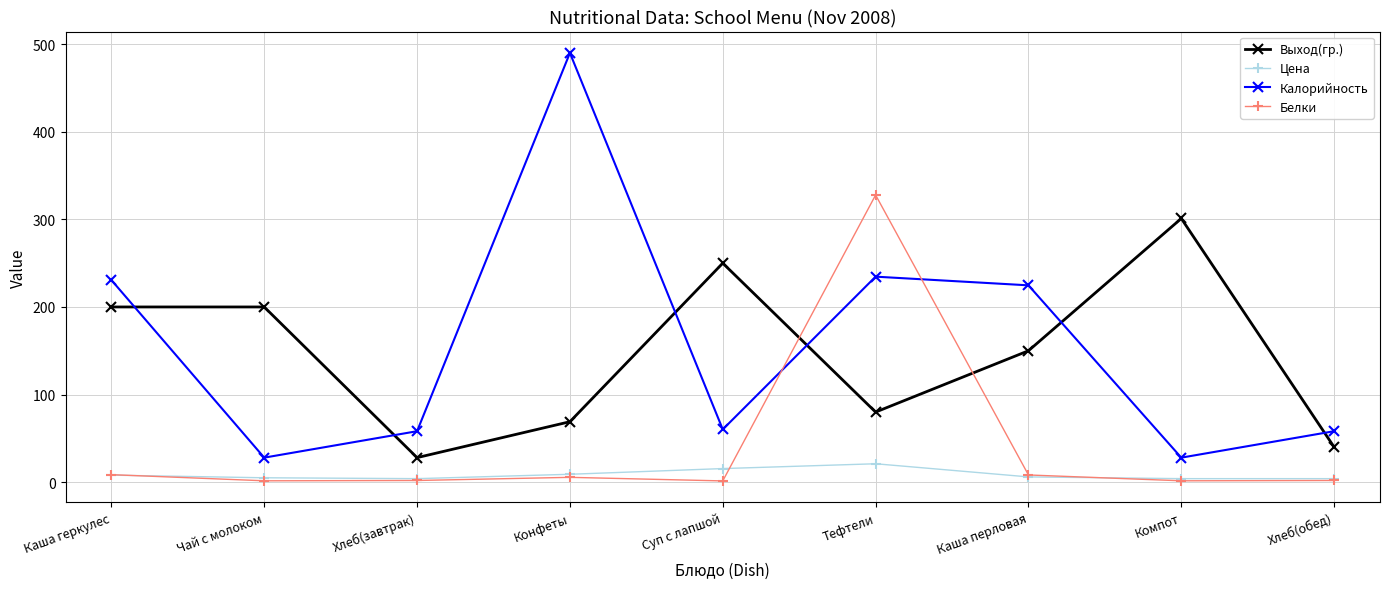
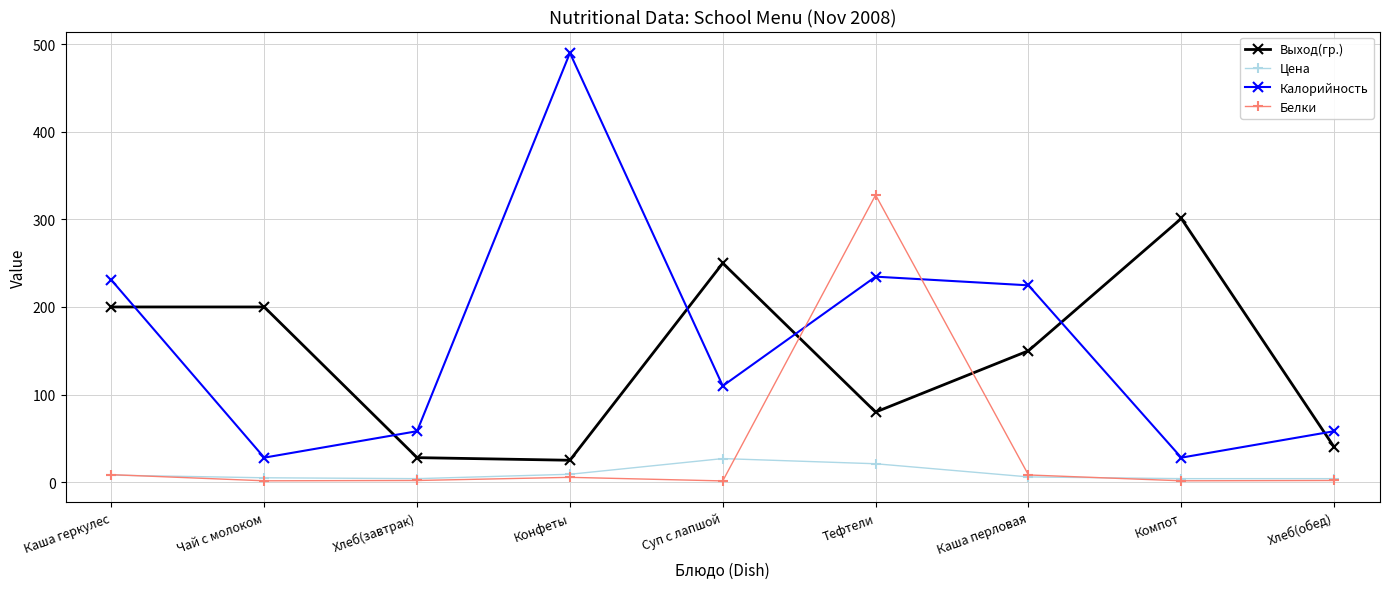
Выход(гр.), Конфеты: 70 -> 30
Цена, Суп с лапшой: 20 -> 30
Калорийность, Суп с лапшой: 60 -> 110
